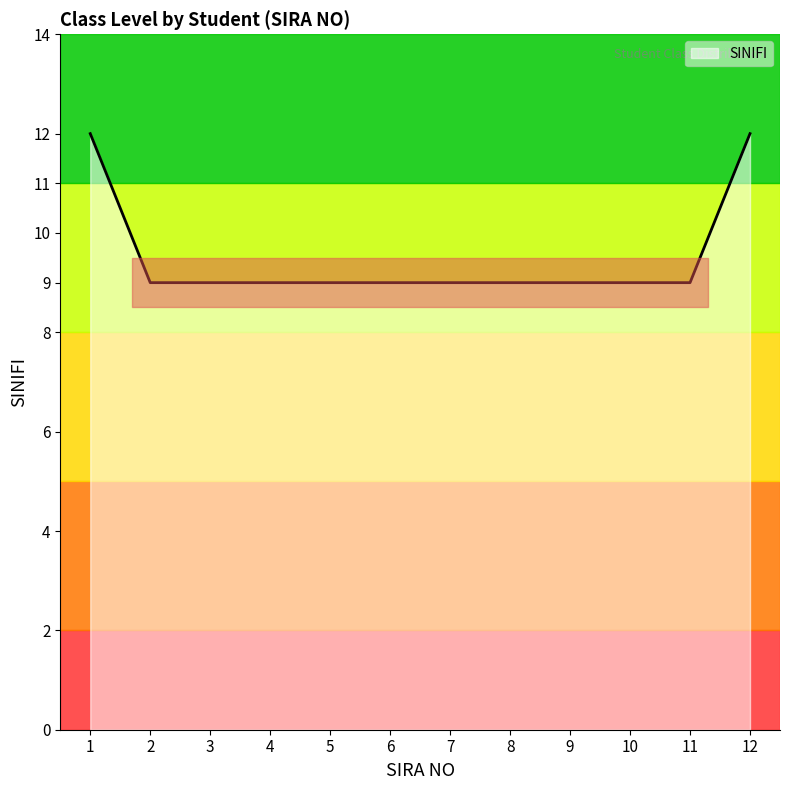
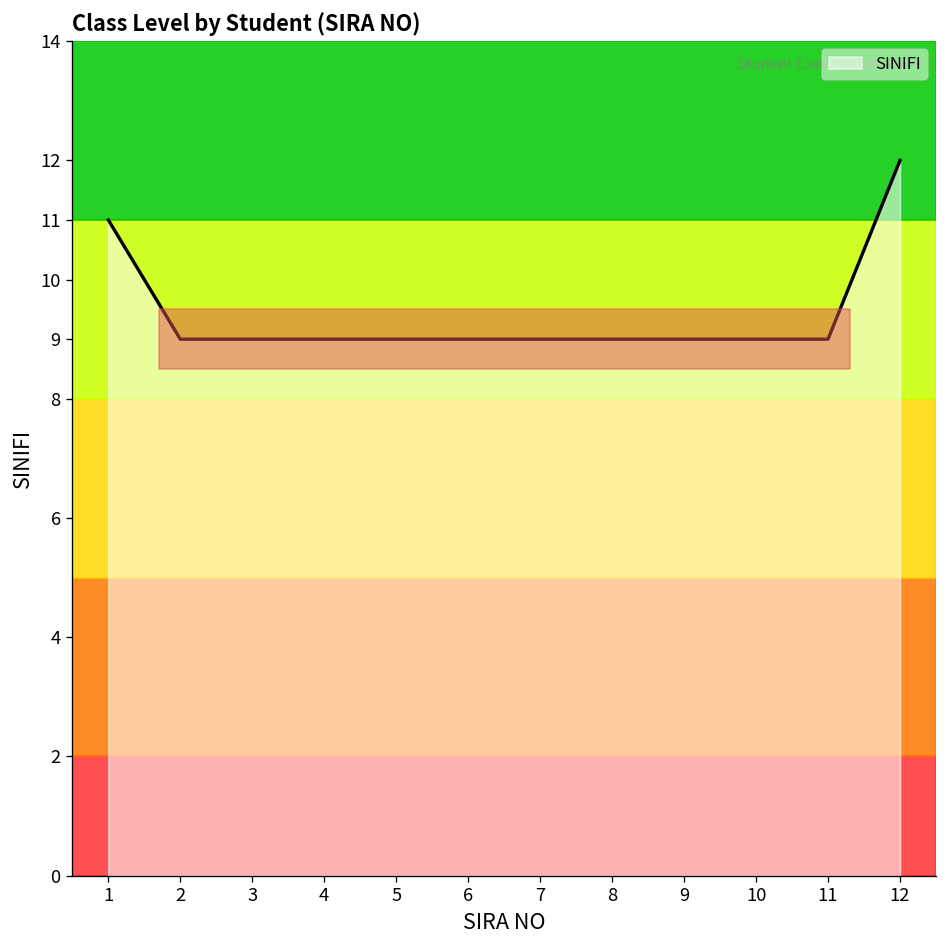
SINIFI, 1: 12 -> 11
